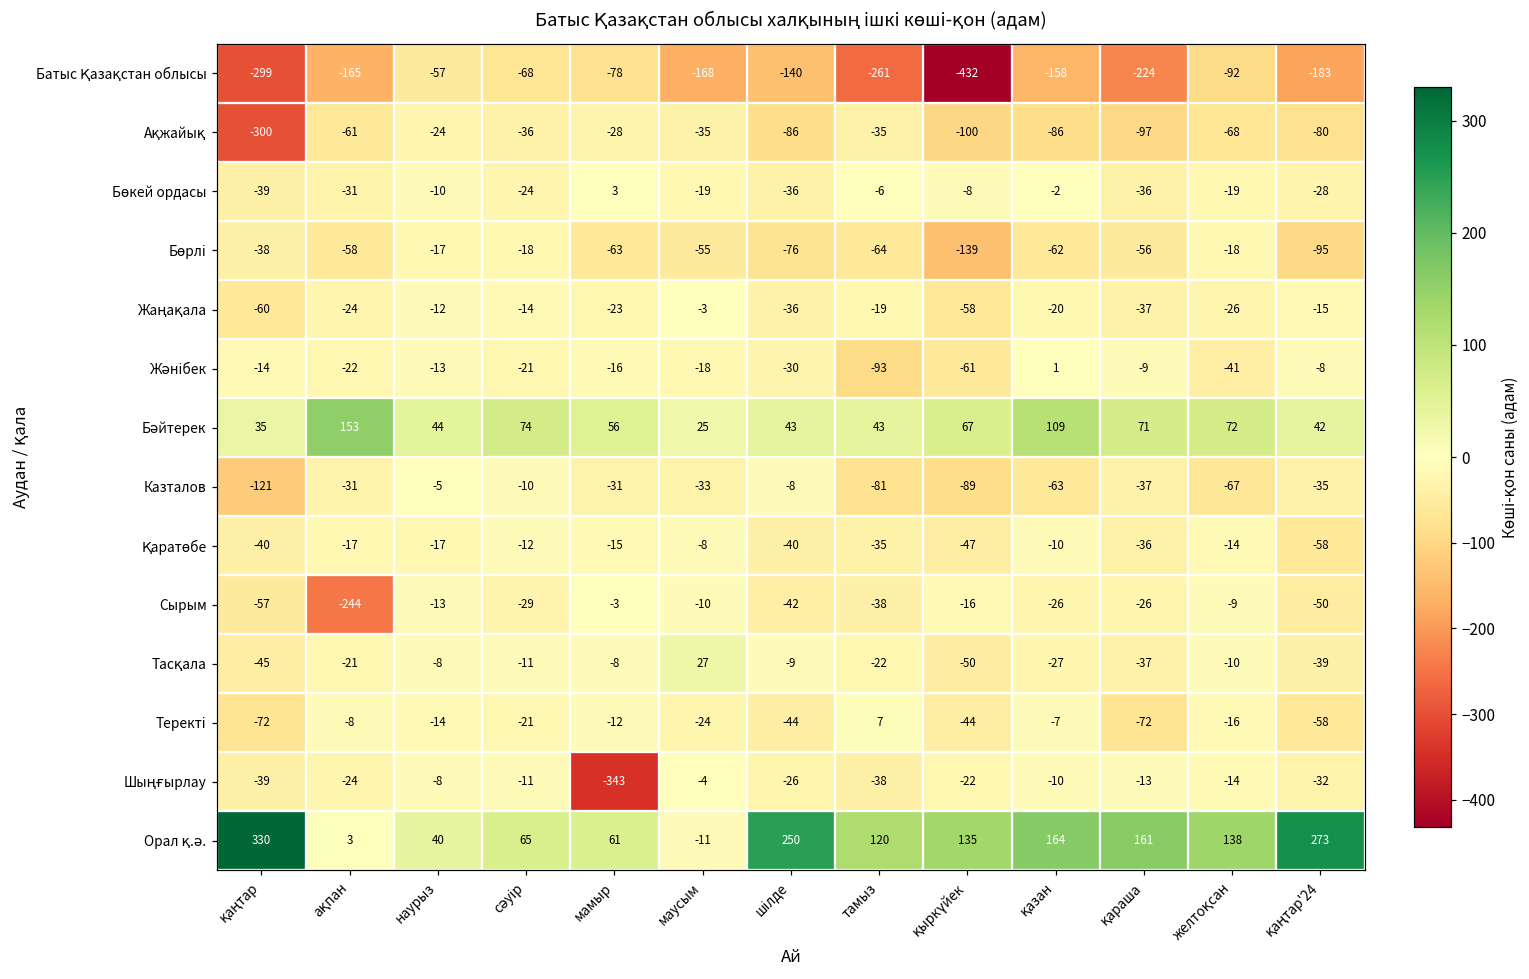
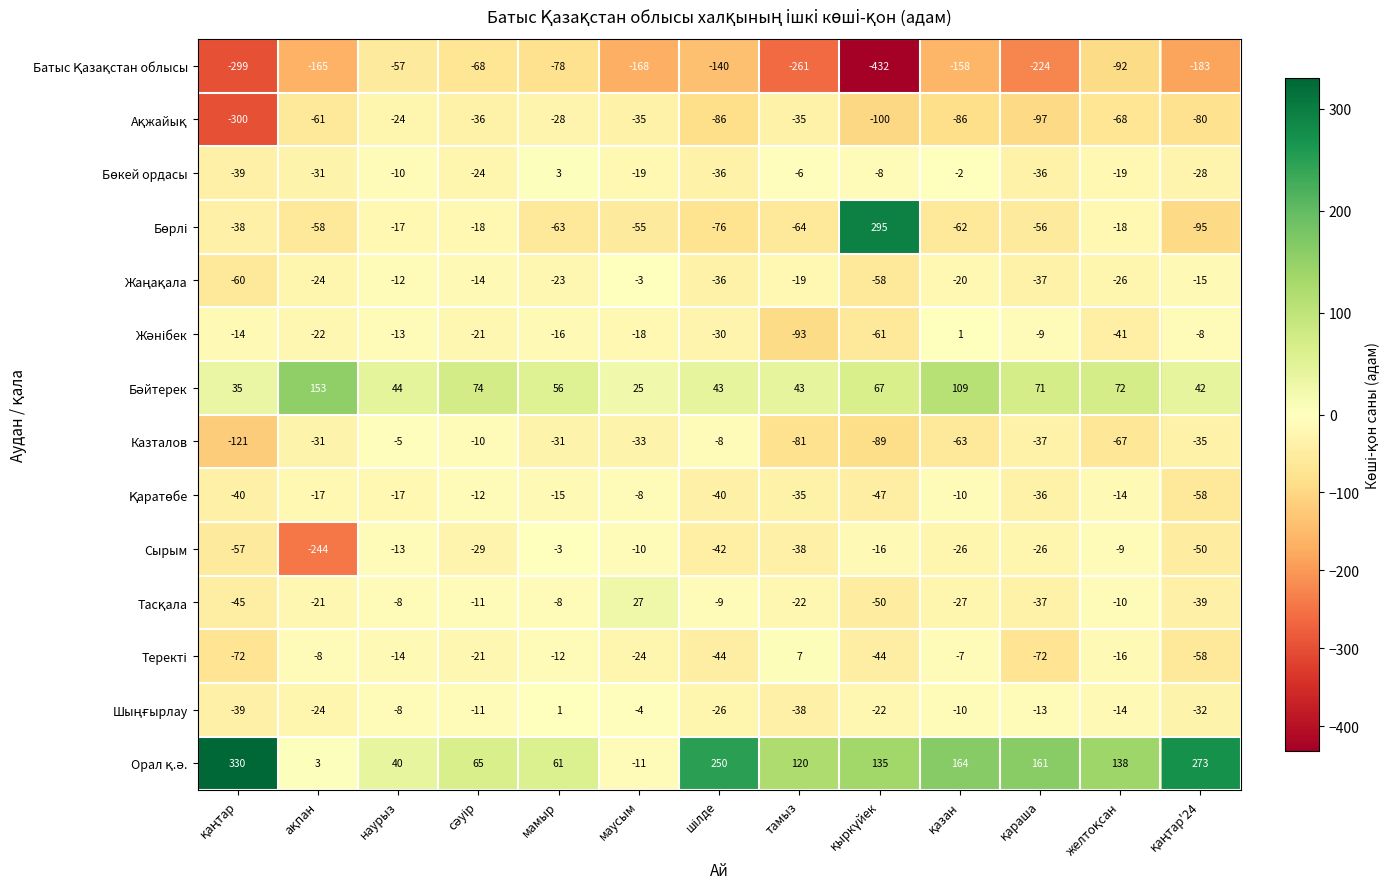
Бөрлі, қыркүйек: -139 -> 295
Шыңғырлау, мамыр: -343 -> 1
